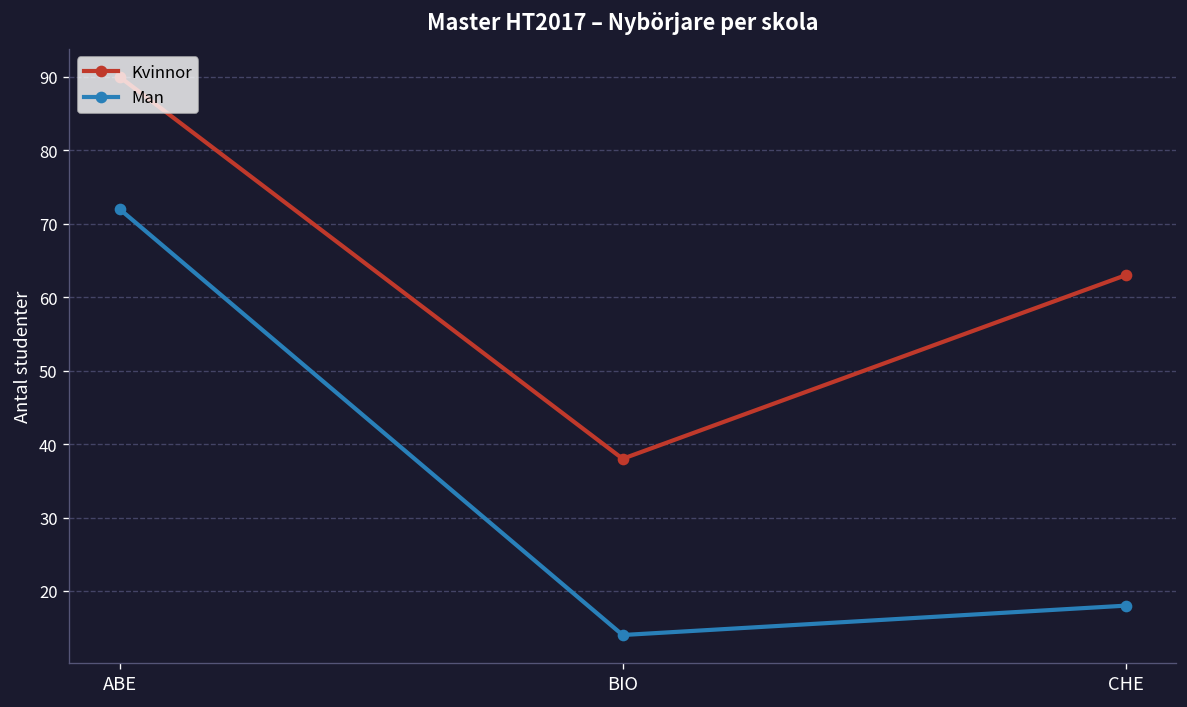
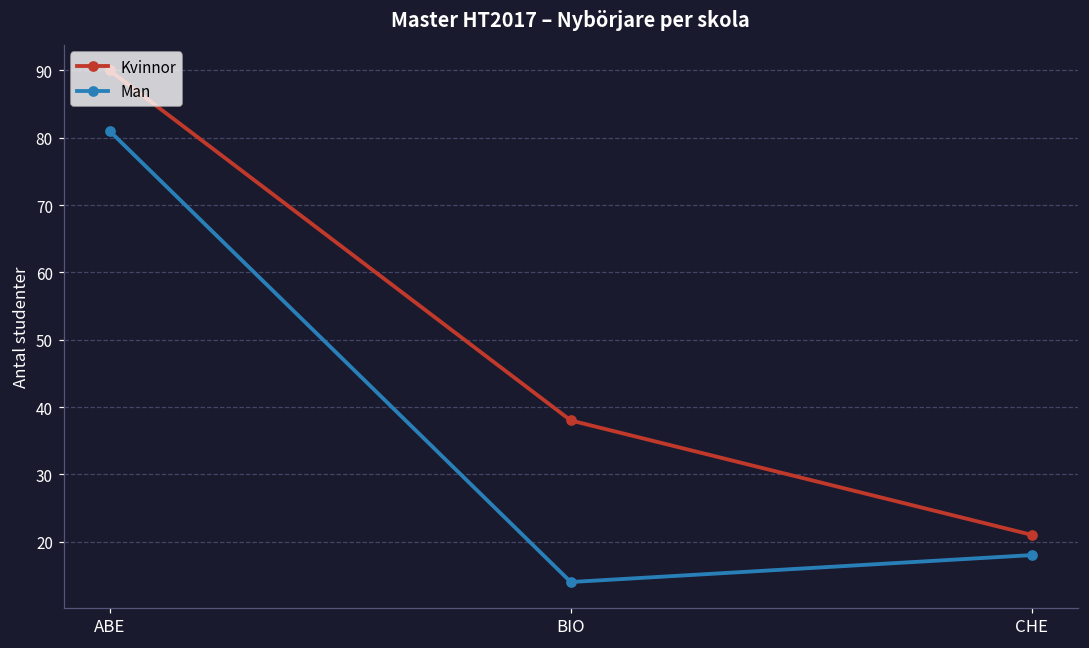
Man, ABE: 72 -> 81
Kvinnor, CHE: 63 -> 21
